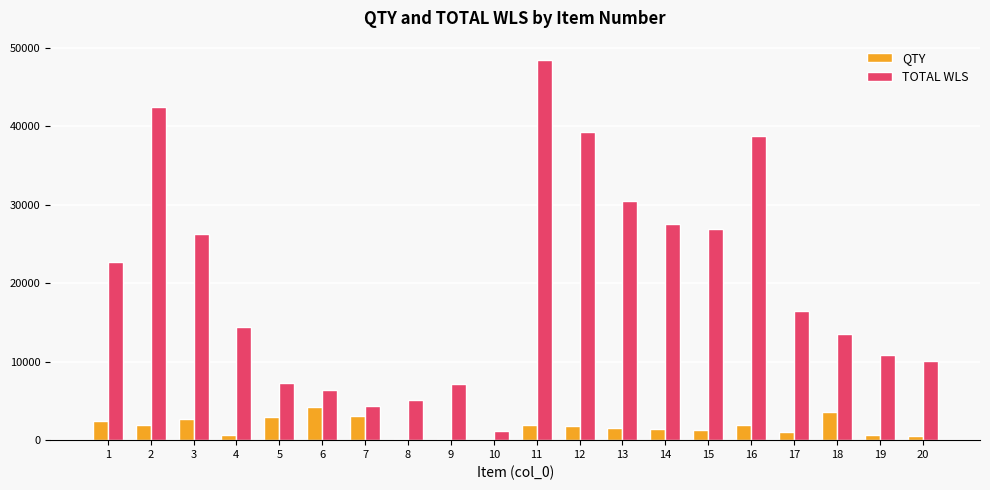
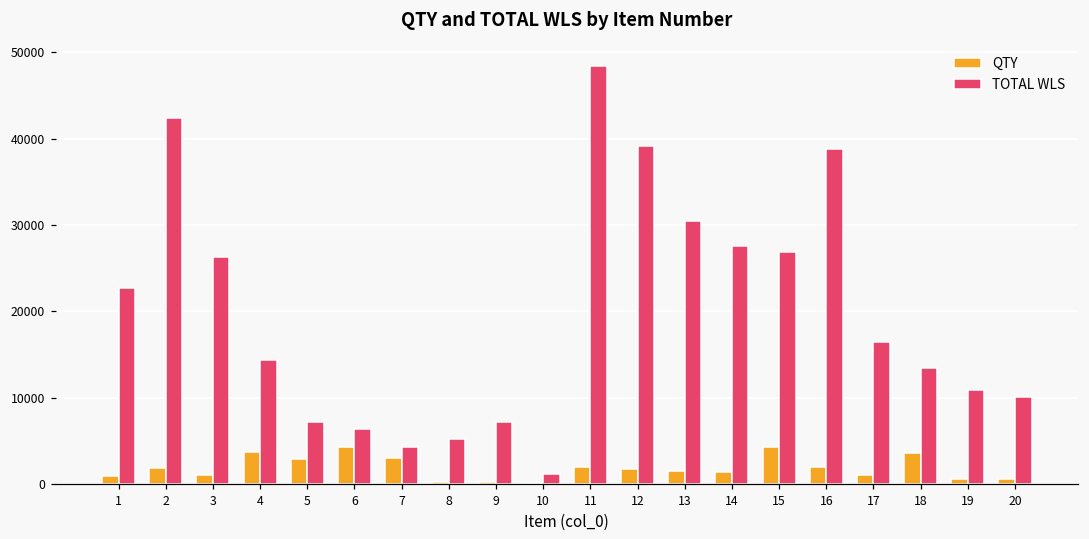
QTY, 1: 2000 -> 1000
QTY, 3: 3000 -> 1000
QTY, 4: 1000 -> 4000
QTY, 15: 1000 -> 4000
